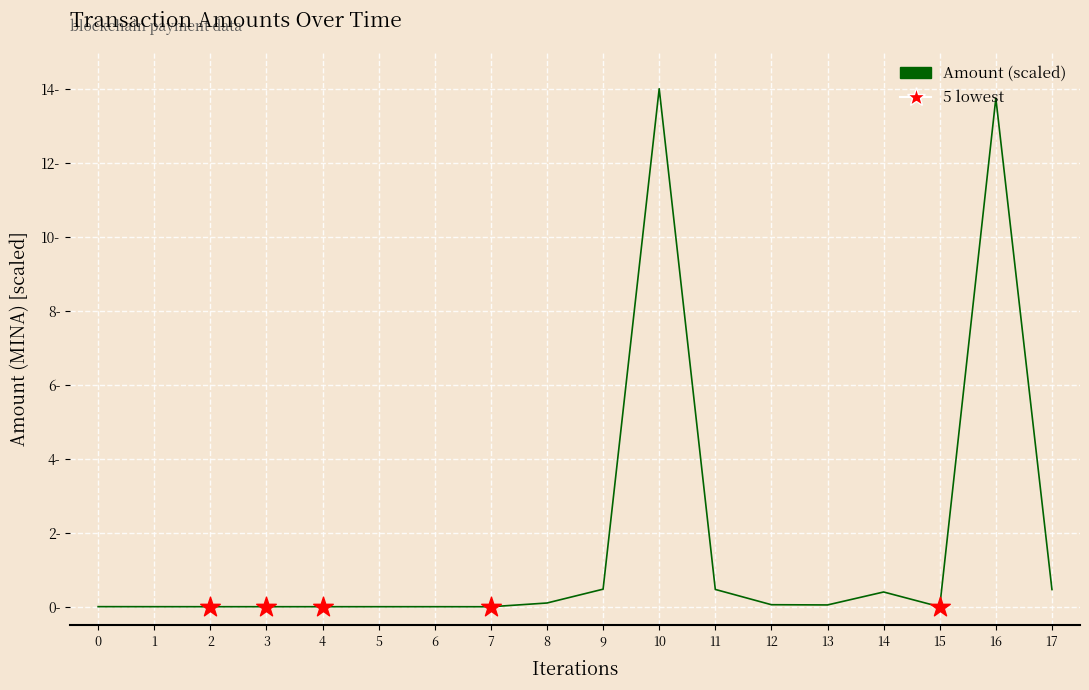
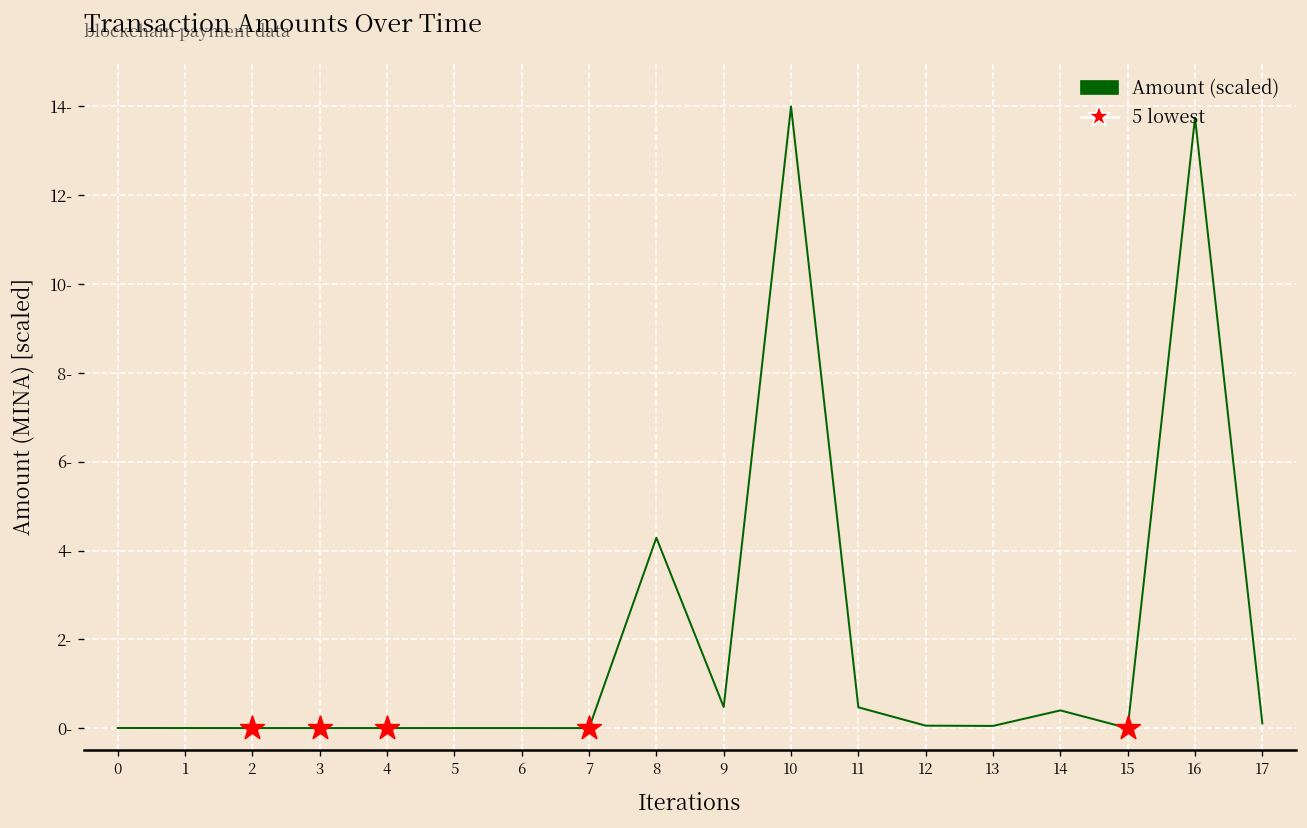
Amount (scaled), 8: 0.1- -> 4.3-
Amount (scaled), 17: 0.5- -> 0.1-
